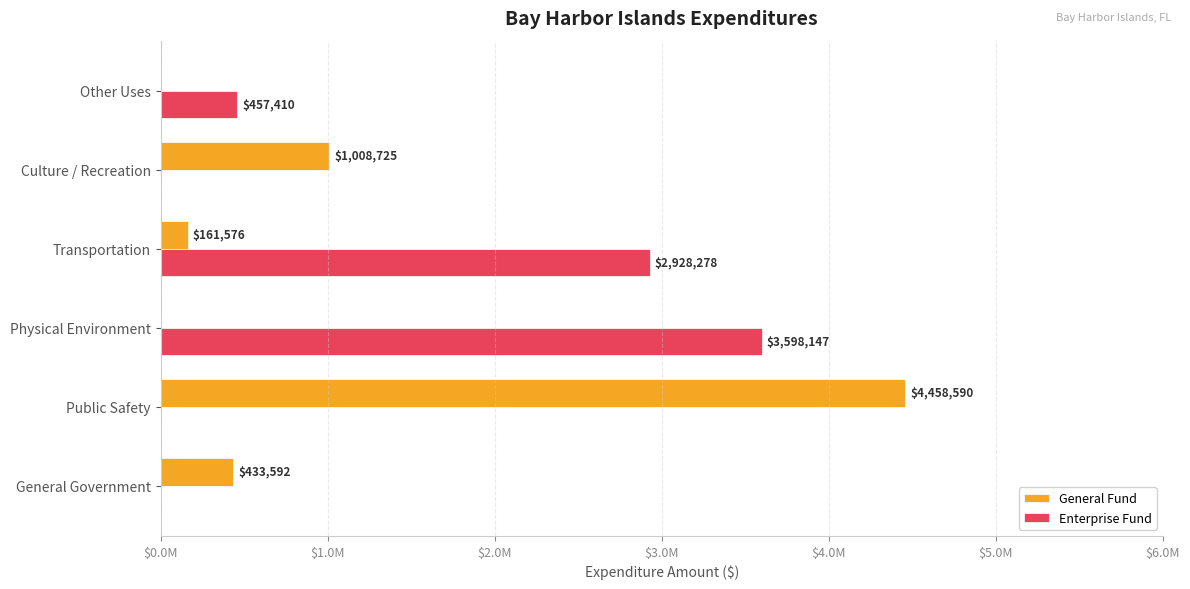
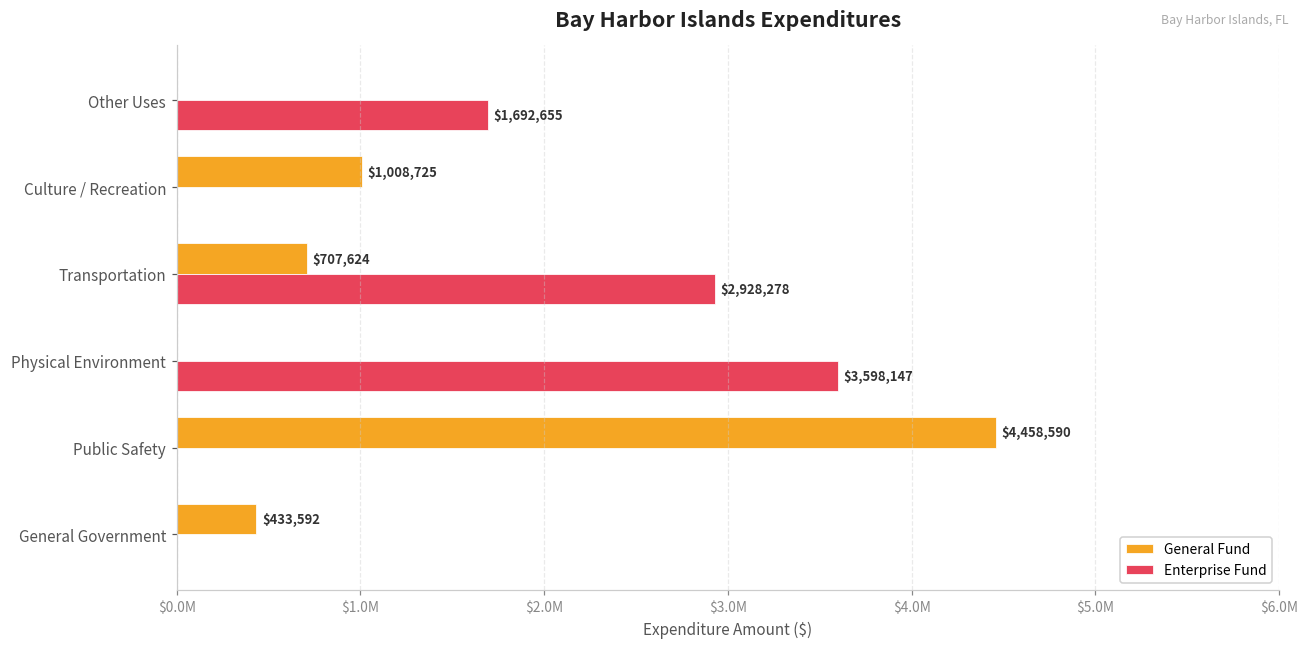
Enterprise Fund, Other Uses: $457,410 -> $1,692,655
General Fund, Transportation: $161,576 -> $707,624
